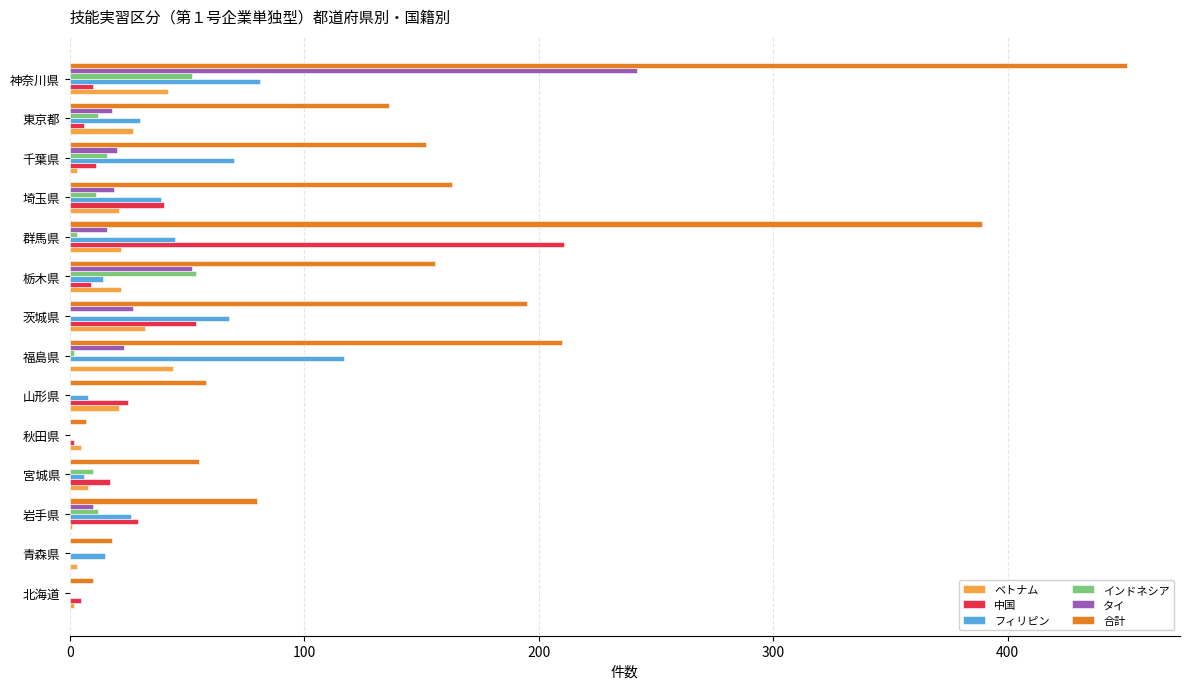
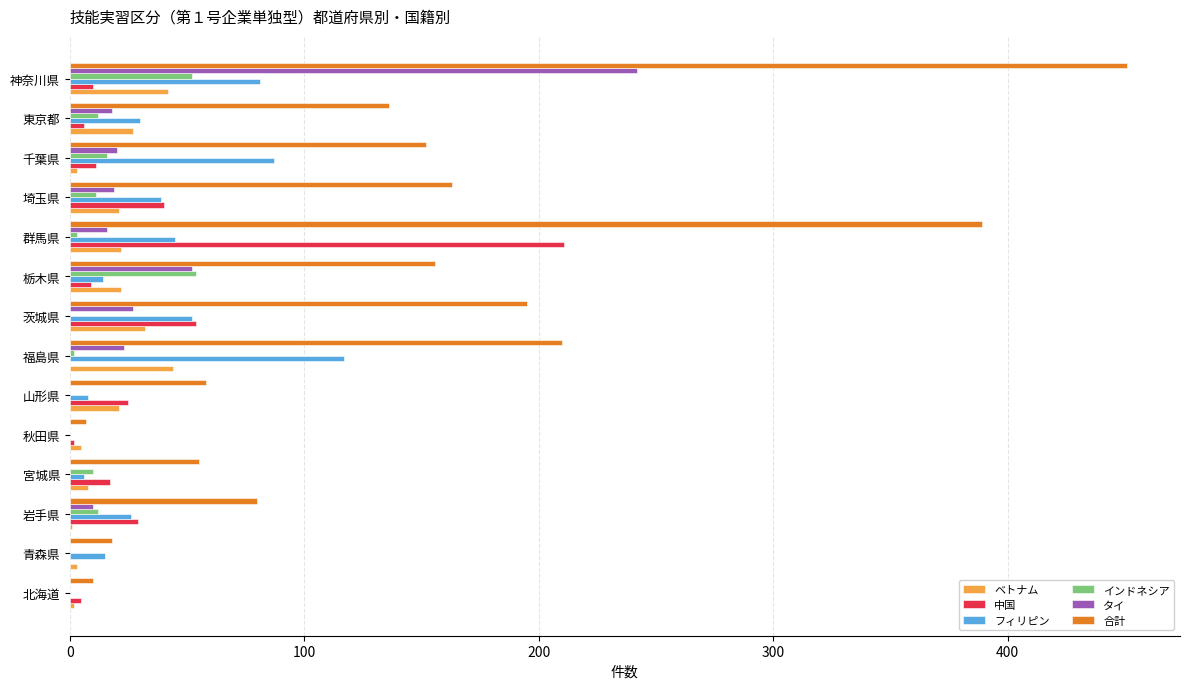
フィリピン, 千葉県: 70 -> 87
フィリピン, 茨城県: 68 -> 52
